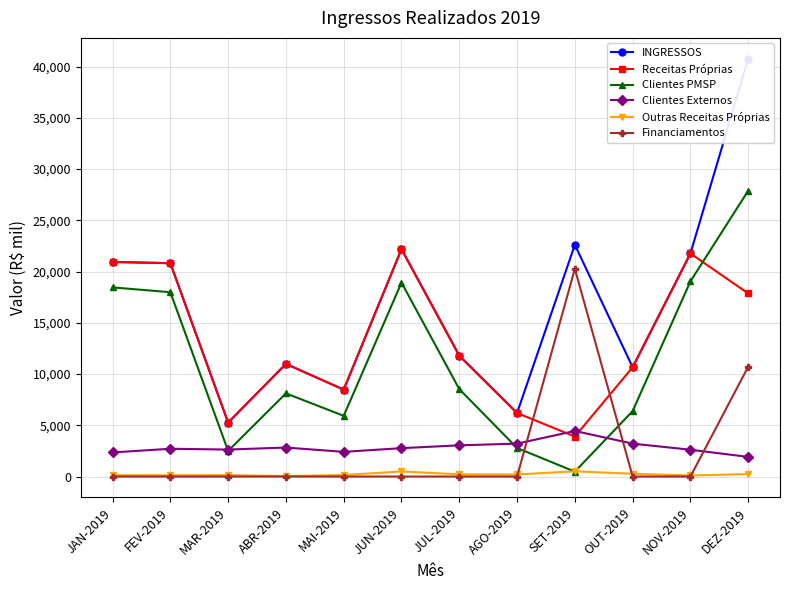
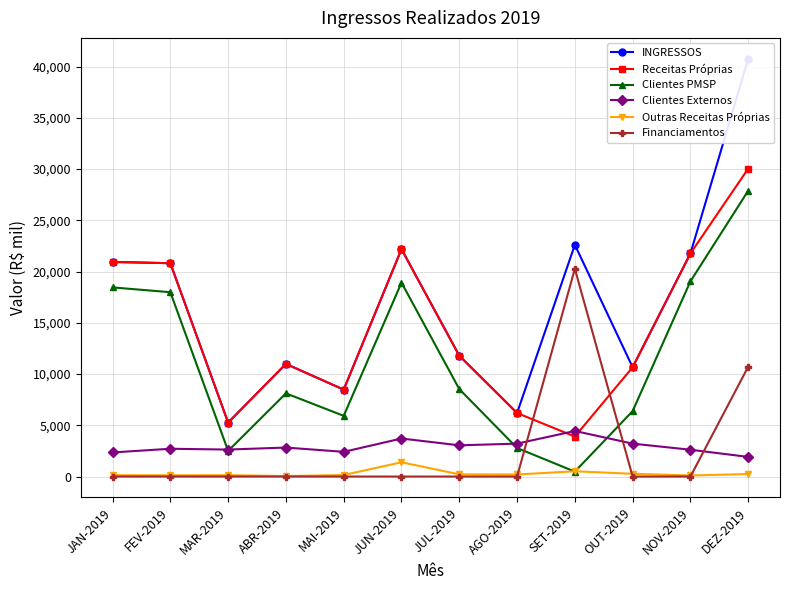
Clientes Externos, JUN-2019: 2,800 -> 3,700
Outras Receitas Próprias, JUN-2019: 500 -> 1,400
Receitas Próprias, DEZ-2019: 17,900 -> 30,000
